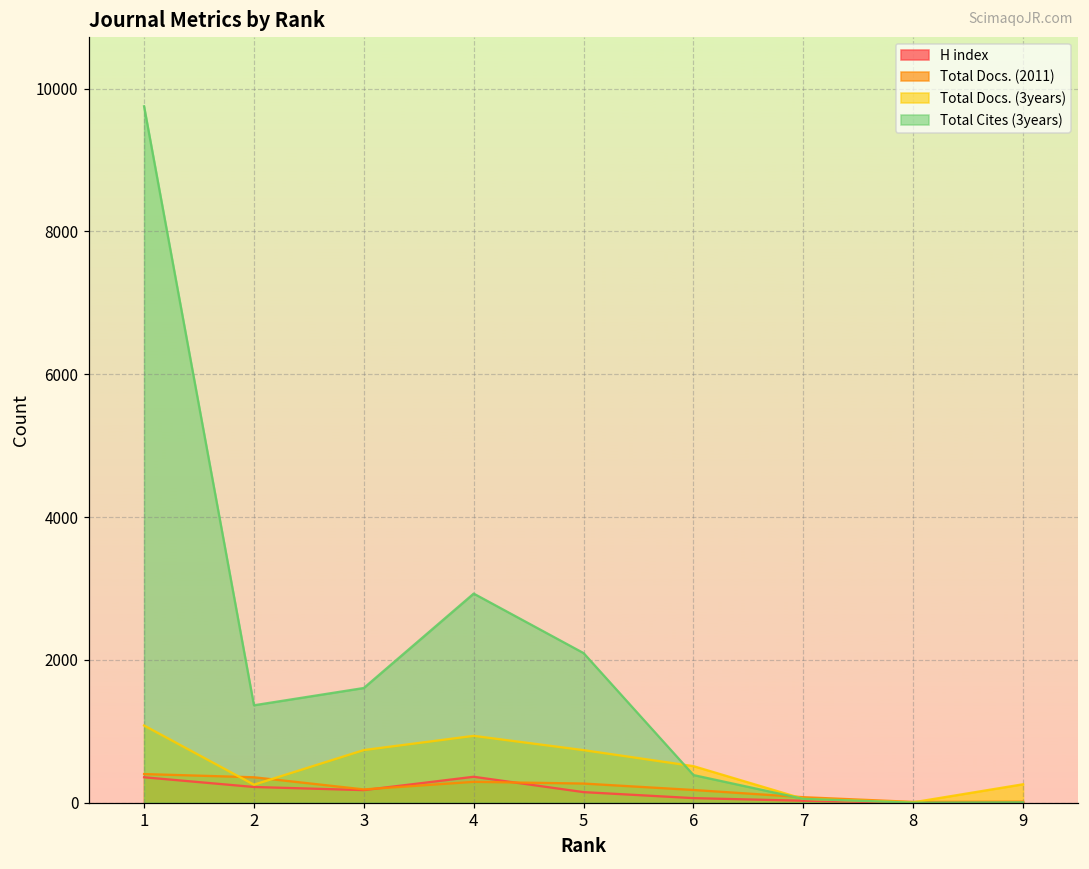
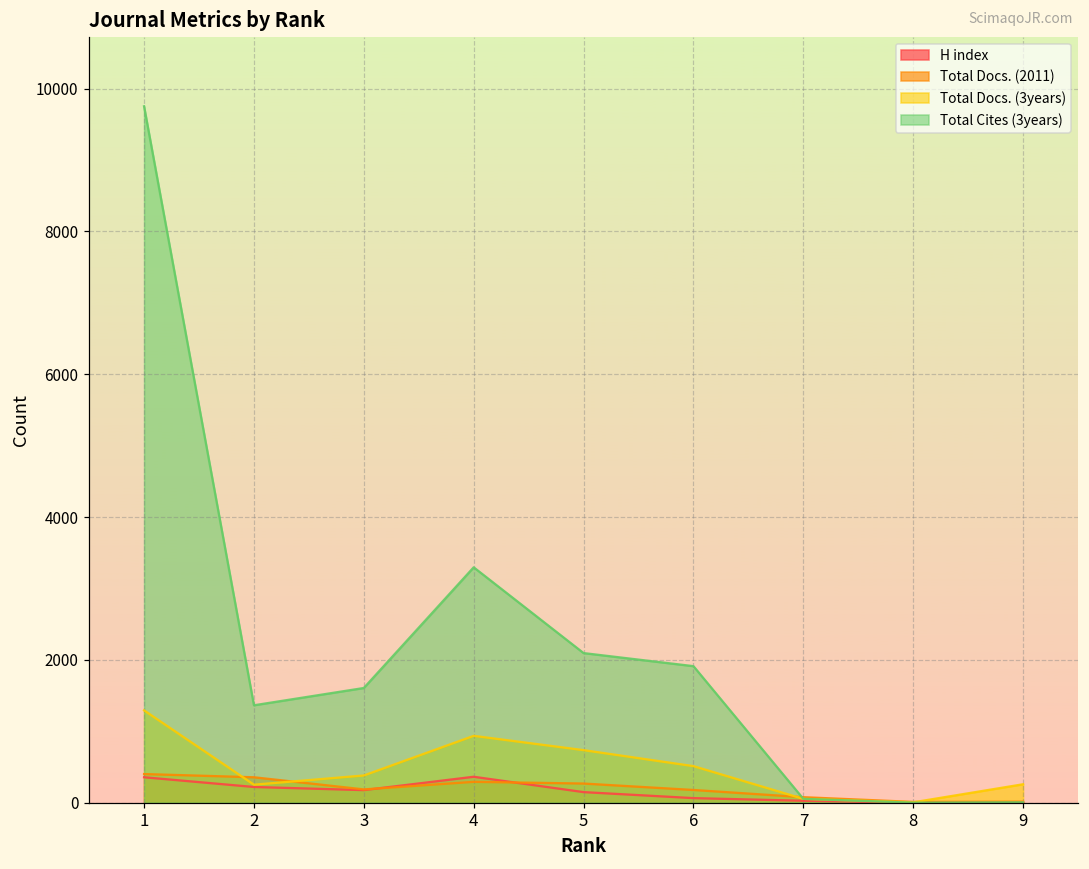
Total Docs. (3years), 1: 1100 -> 1300
Total Docs. (3years), 3: 700 -> 400
Total Cites (3years), 4: 2900 -> 3300
Total Cites (3years), 6: 400 -> 1900
